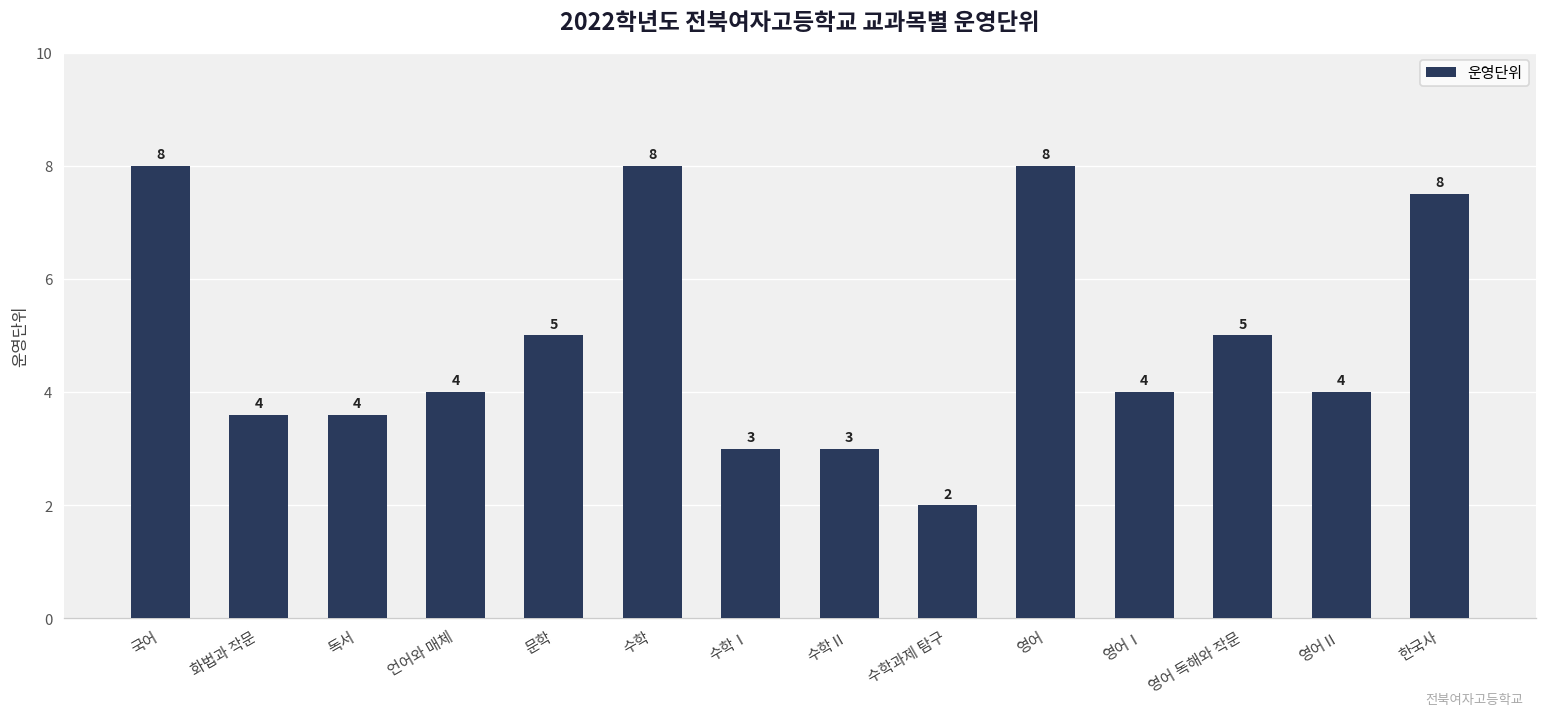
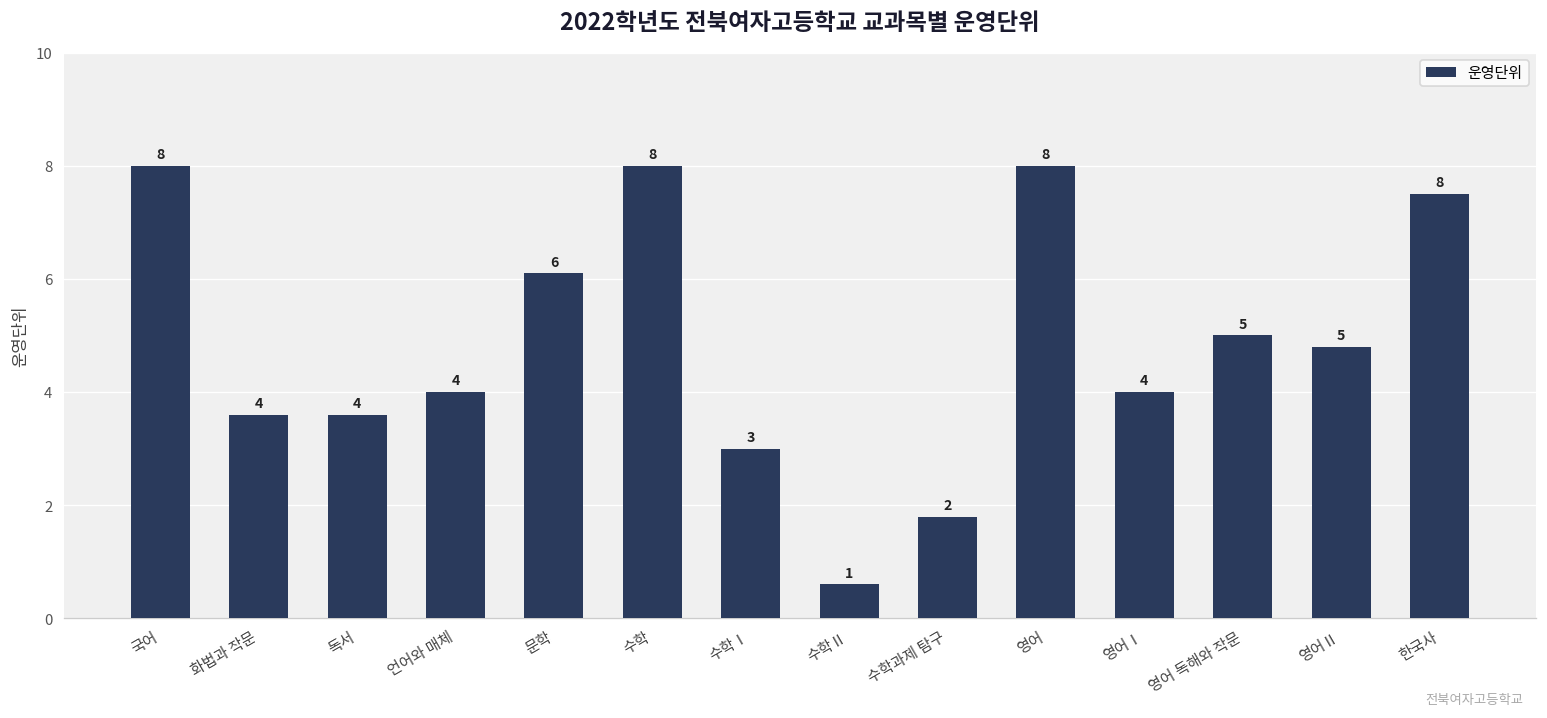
문학: 5 -> 6
수학Ⅱ: 3 -> 1
수학과제 탐구: 2.0 -> 1.8
영어Ⅱ: 4 -> 5
